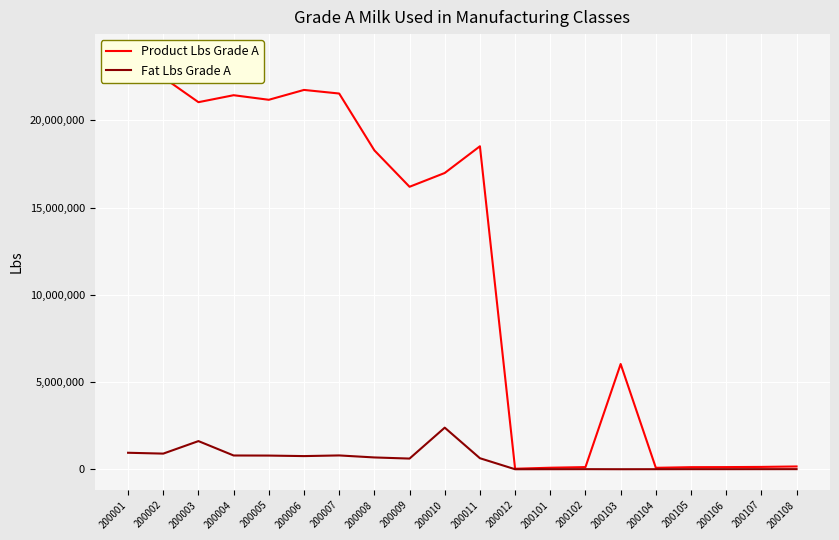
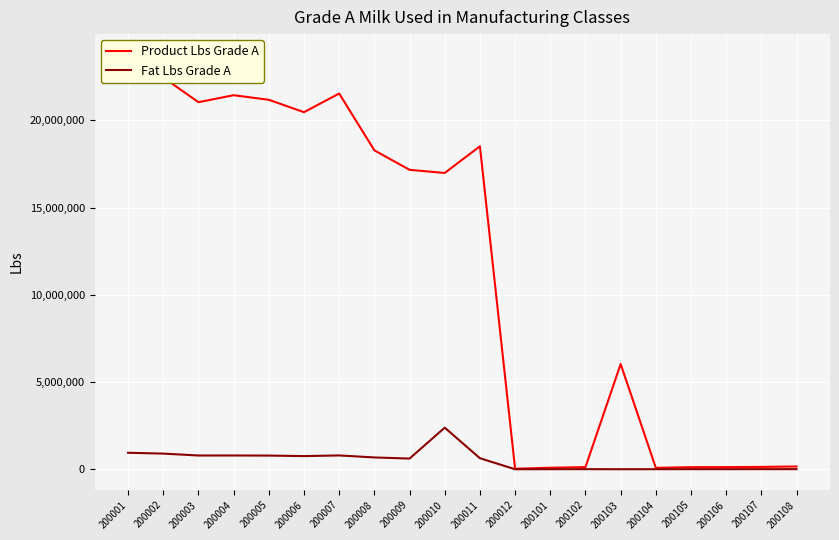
Fat Lbs Grade A, 200003: 1,600,000 -> 800,000
Product Lbs Grade A, 200006: 21,700,000 -> 20,500,000
Product Lbs Grade A, 200009: 16,200,000 -> 17,200,000
